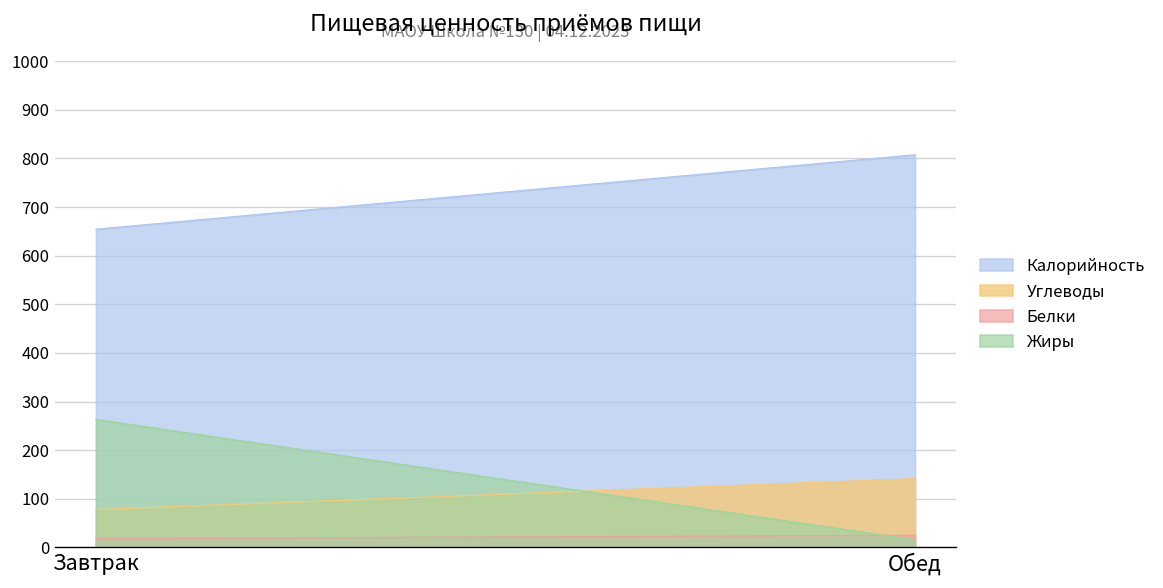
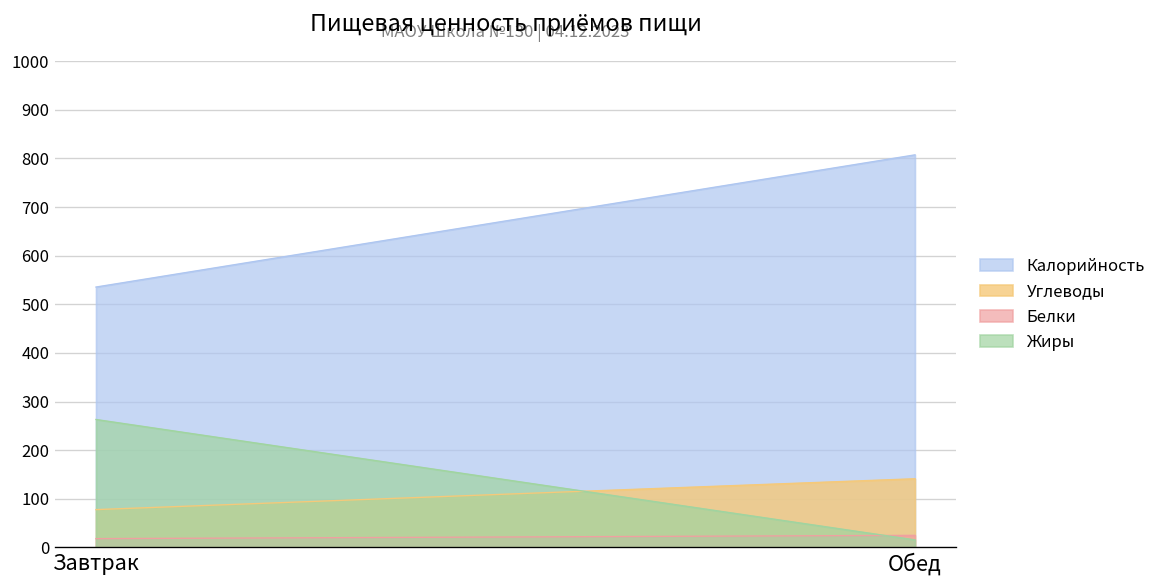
Калорийность, Завтрак: 650 -> 540
